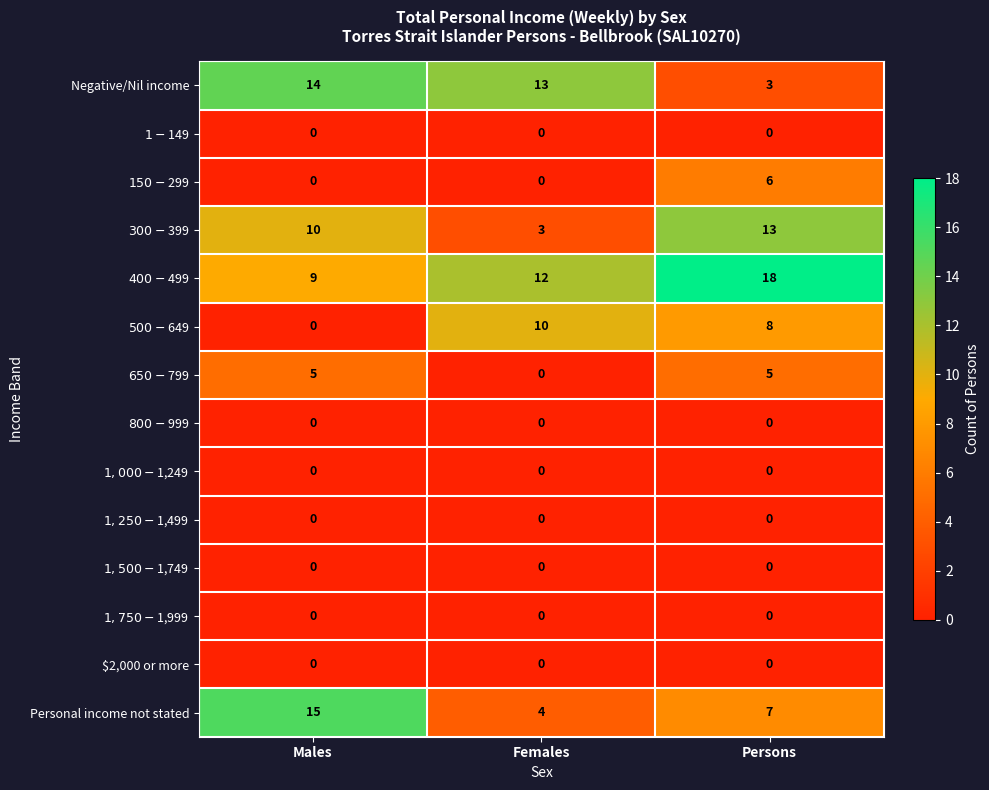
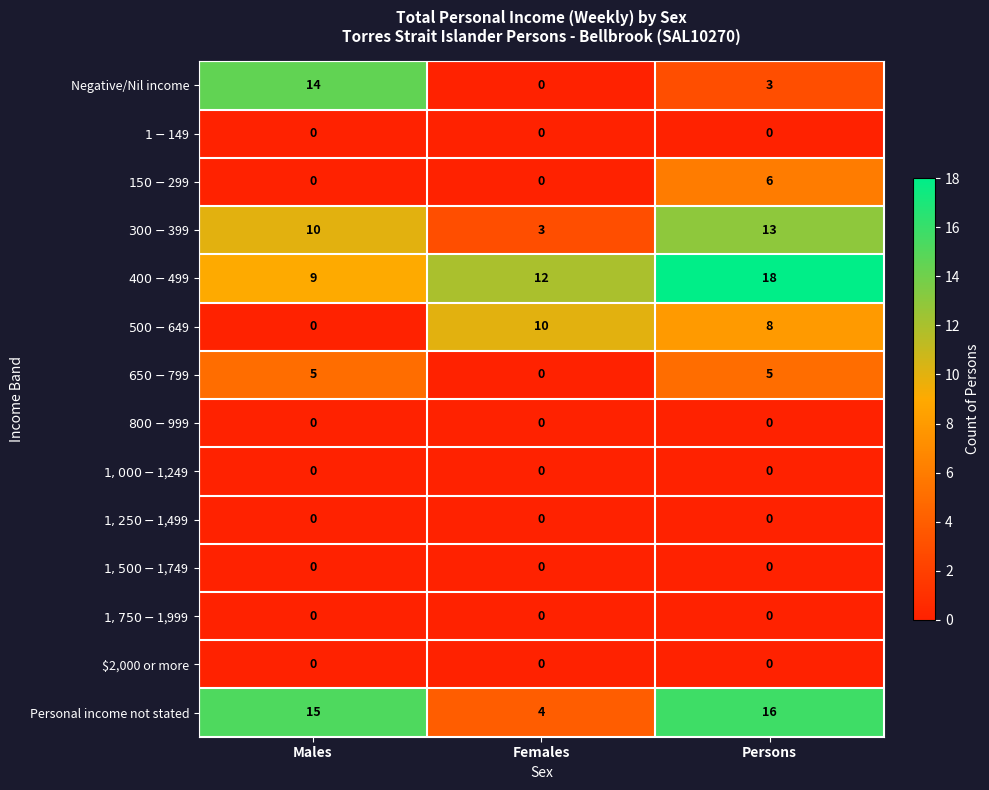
Negative/Nil income, Females: 13 -> 0
Personal income not stated, Persons: 7 -> 16
